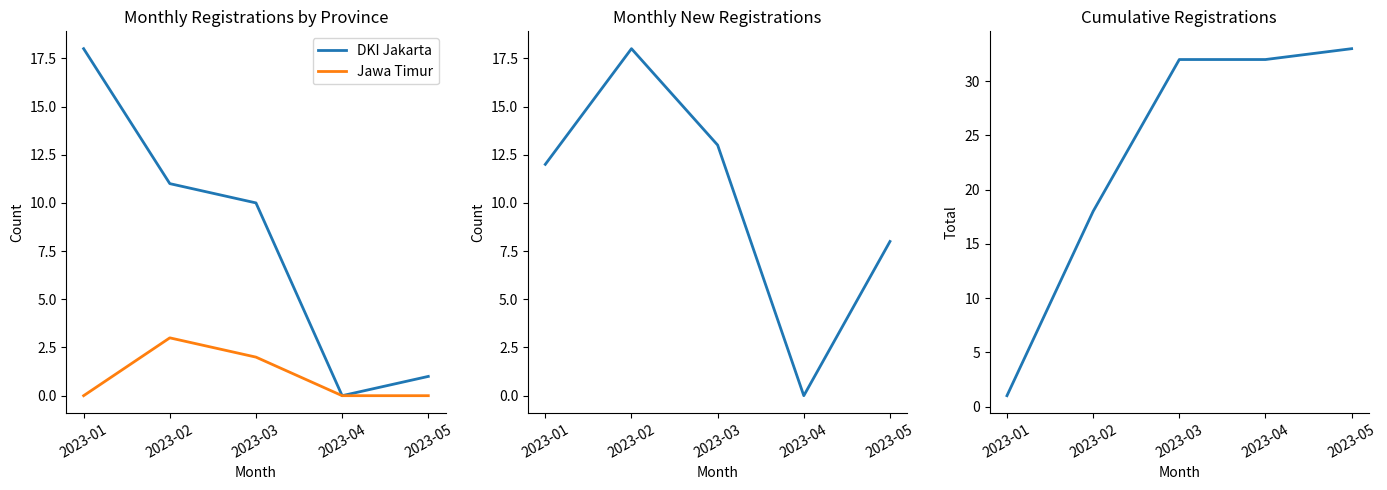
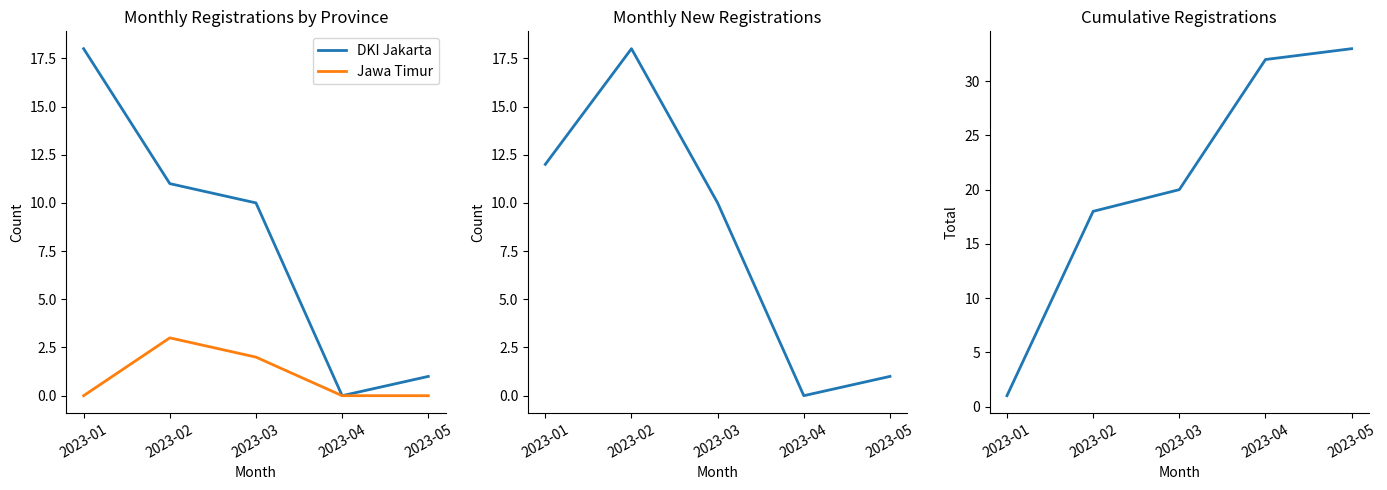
Monthly New Registrations, 2023-03: 13 -> 10
Monthly New Registrations, 2023-05: 8 -> 1
Cumulative Registrations, 2023-03: 32 -> 20
